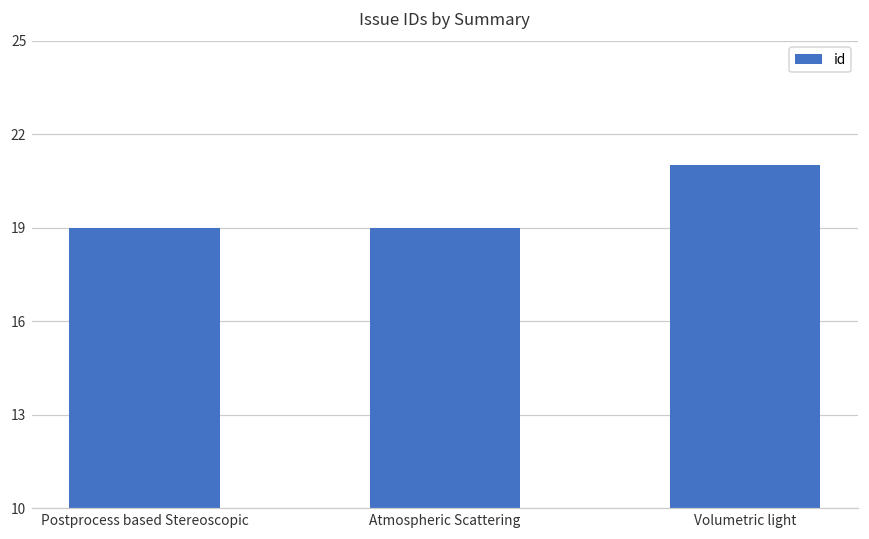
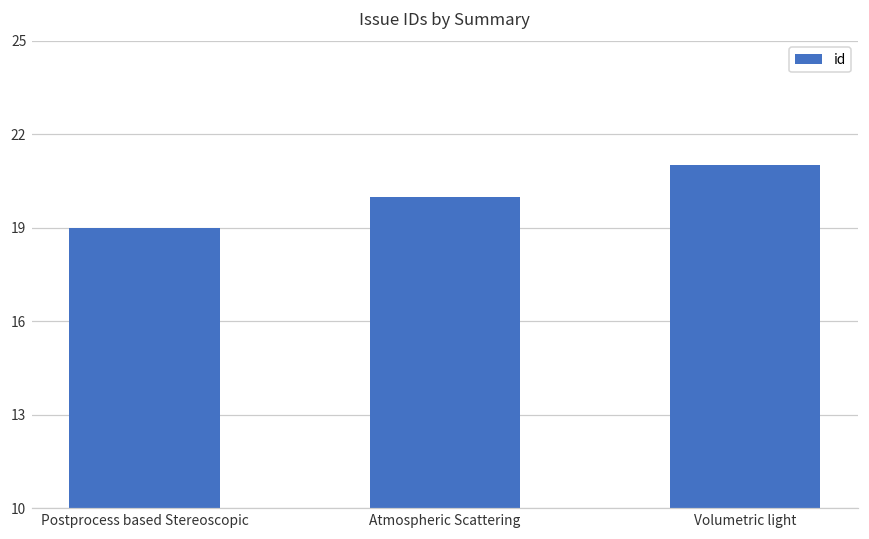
Atmospheric Scattering: 19 -> 20
